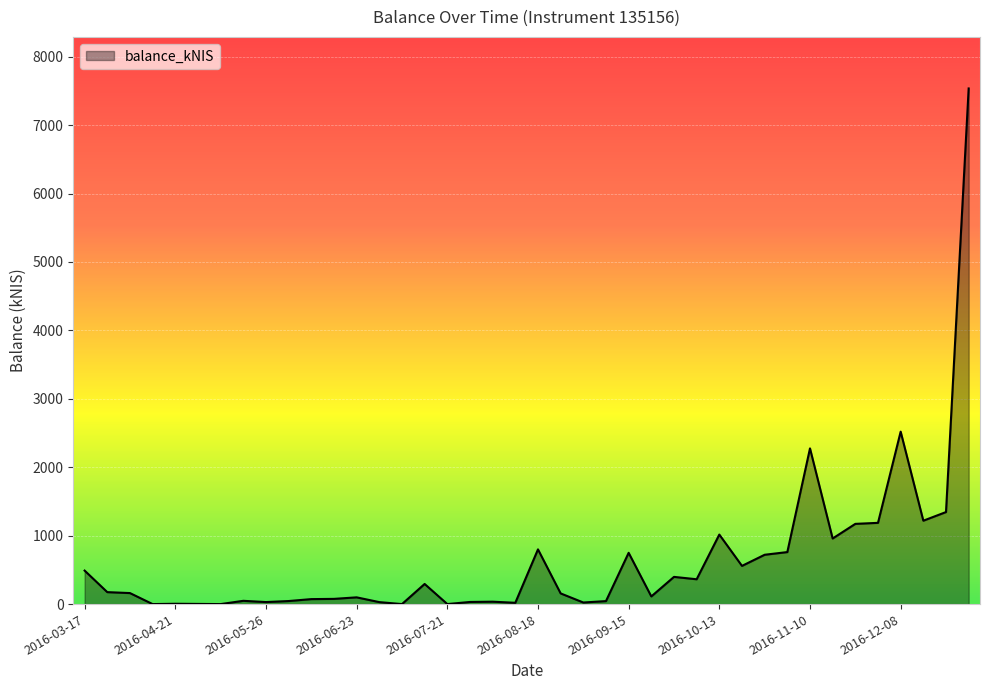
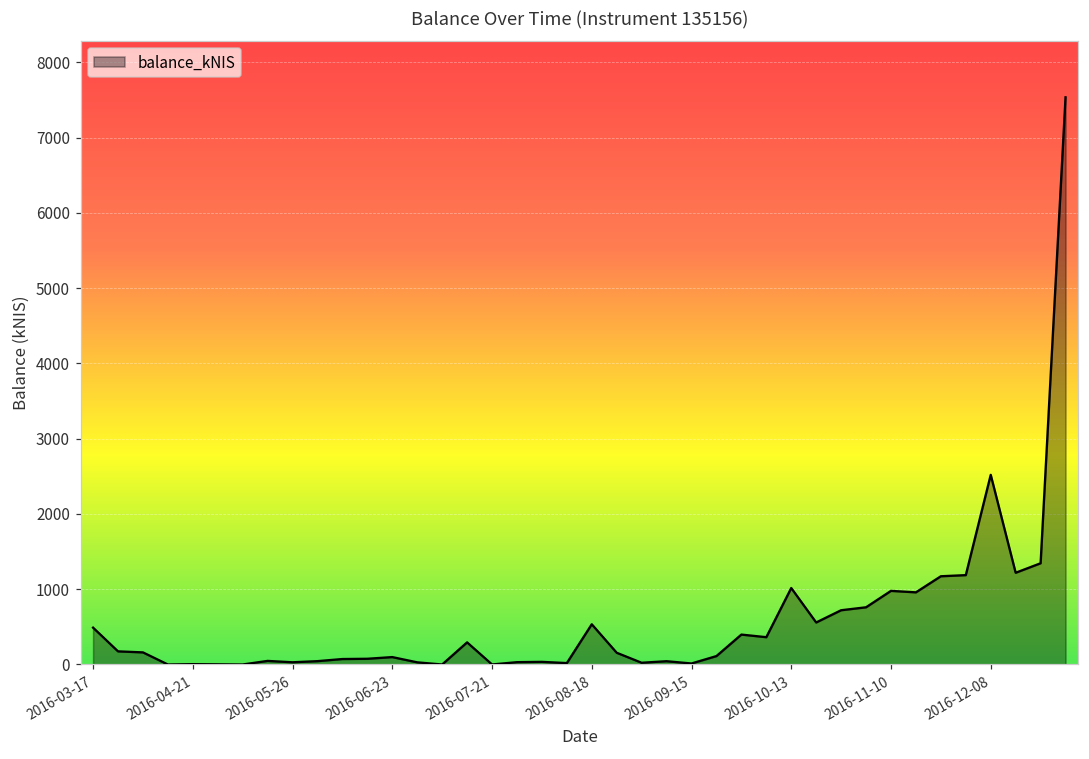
2016-08-18: 800 -> 500
2016-09-15: 700 -> 0
2016-11-10: 2300 -> 1000
